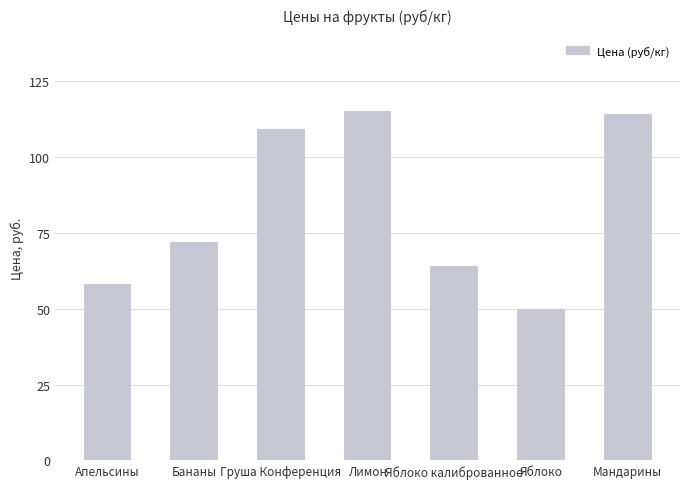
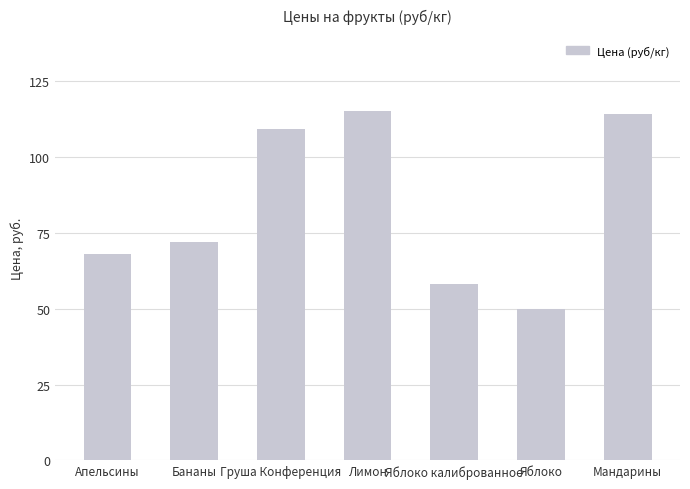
Апельсины: 58 -> 68
Яблоко калиброванное: 64 -> 58
